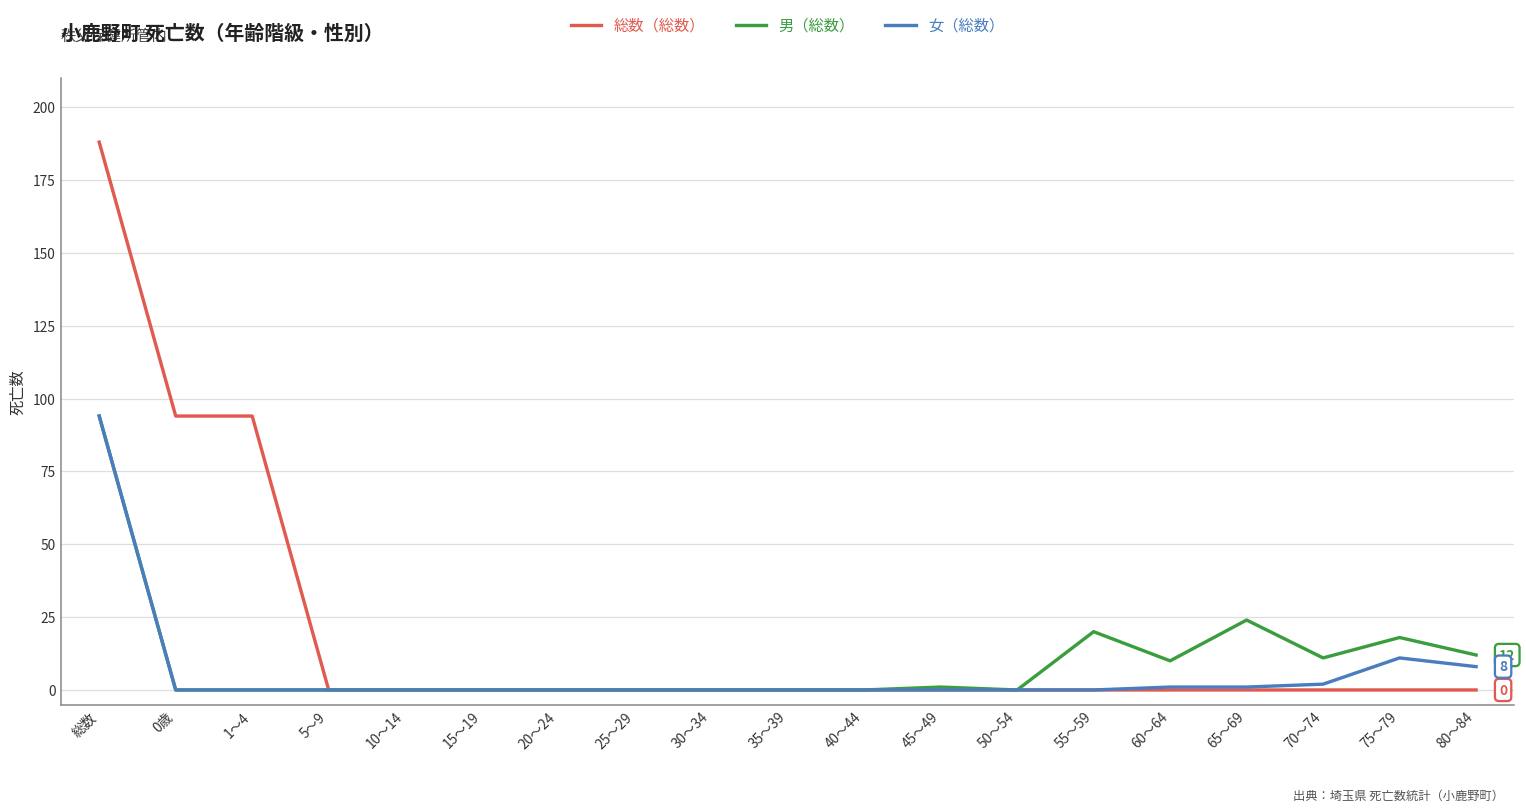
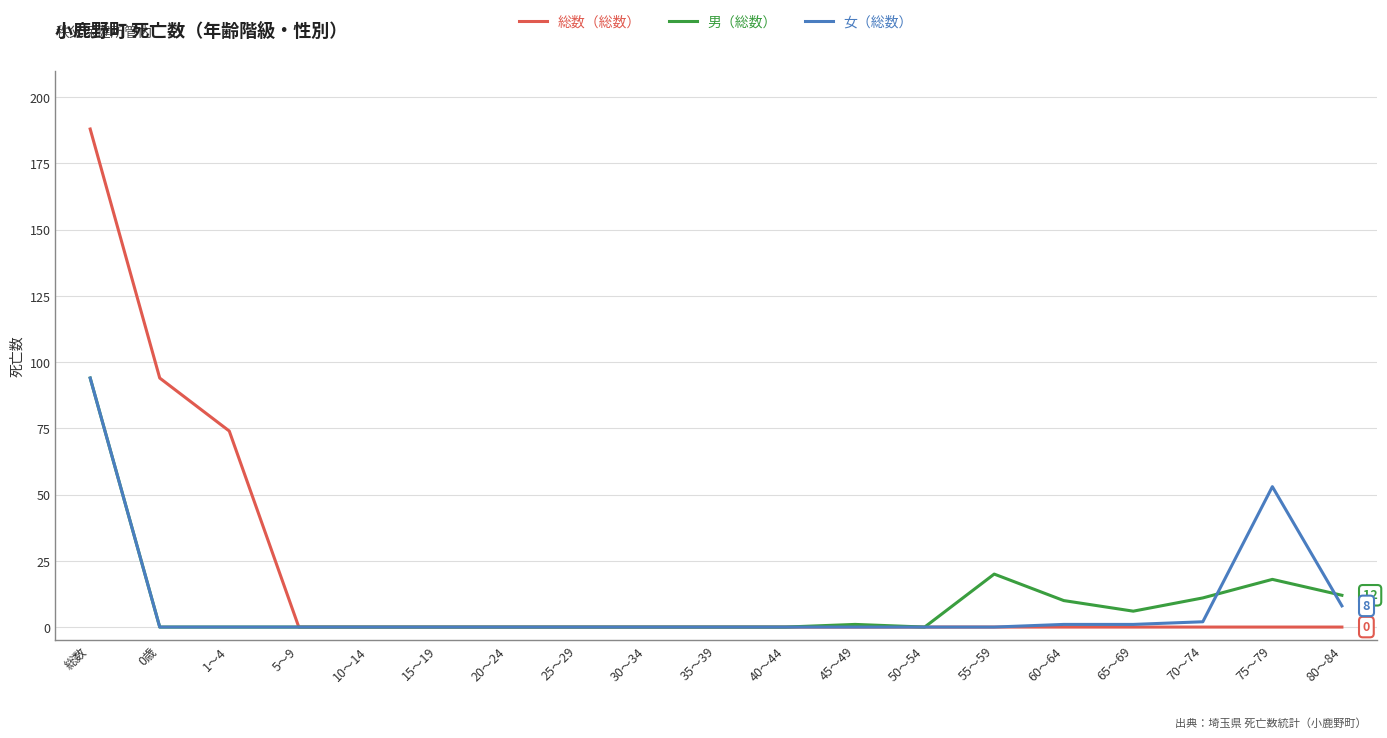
総数（総数）, 1～4: 94 -> 74
男（総数）, 65～69: 24 -> 6
女（総数）, 75～79: 11 -> 53
